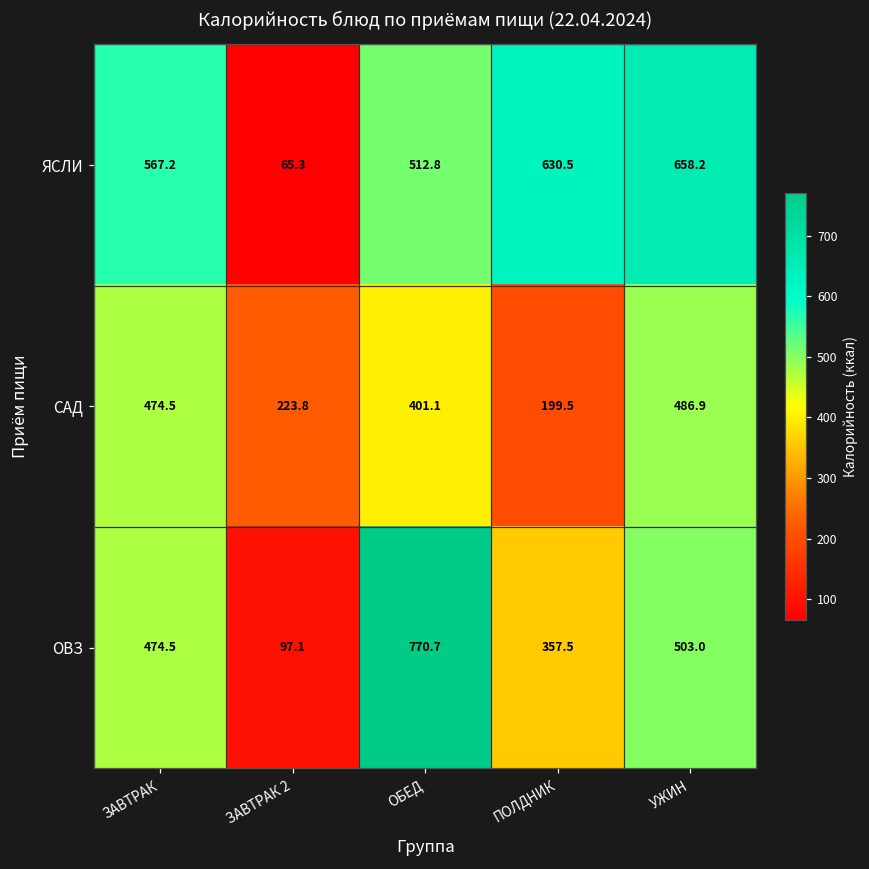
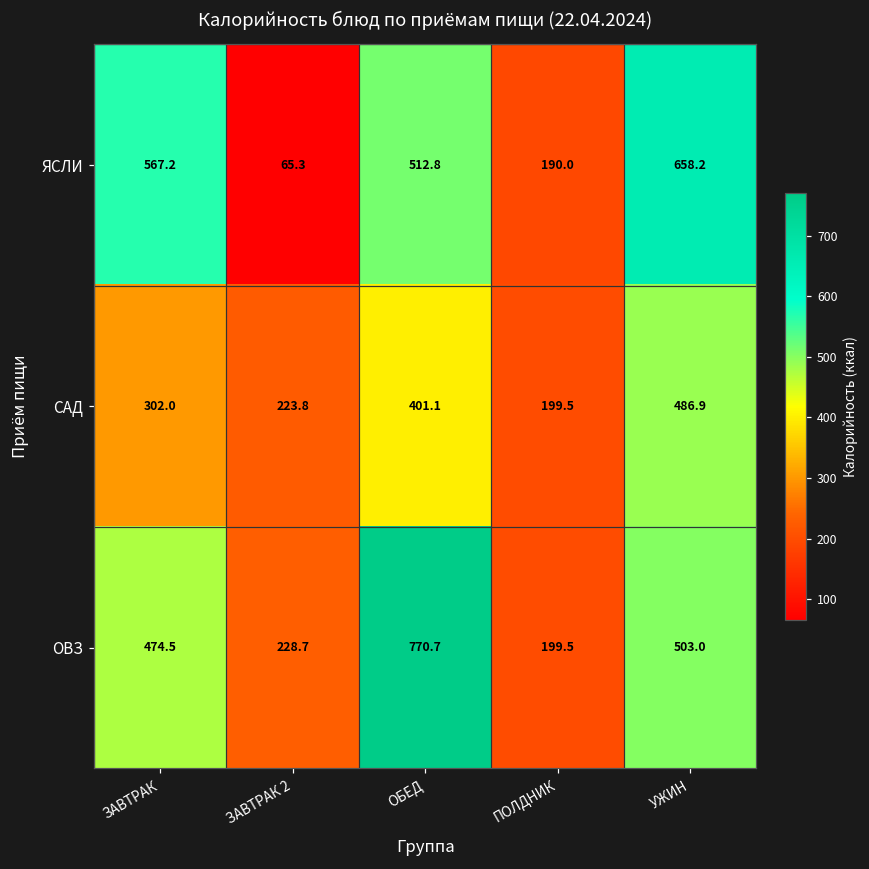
ЯСЛИ, ПОЛДНИК: 630.5 -> 190.0
САД, ЗАВТРАК: 474.5 -> 302.0
ОВЗ, ЗАВТРАК 2: 97.1 -> 228.7
ОВЗ, ПОЛДНИК: 357.5 -> 199.5
